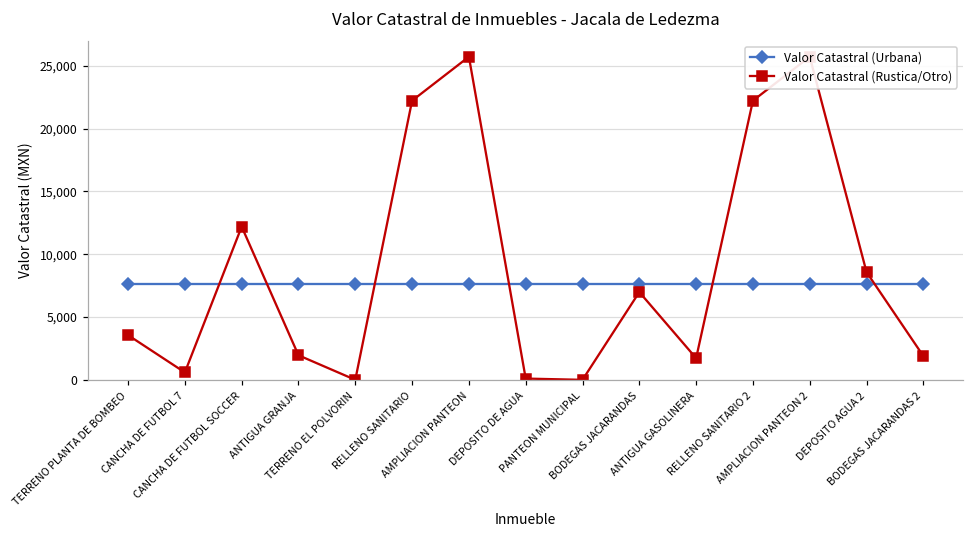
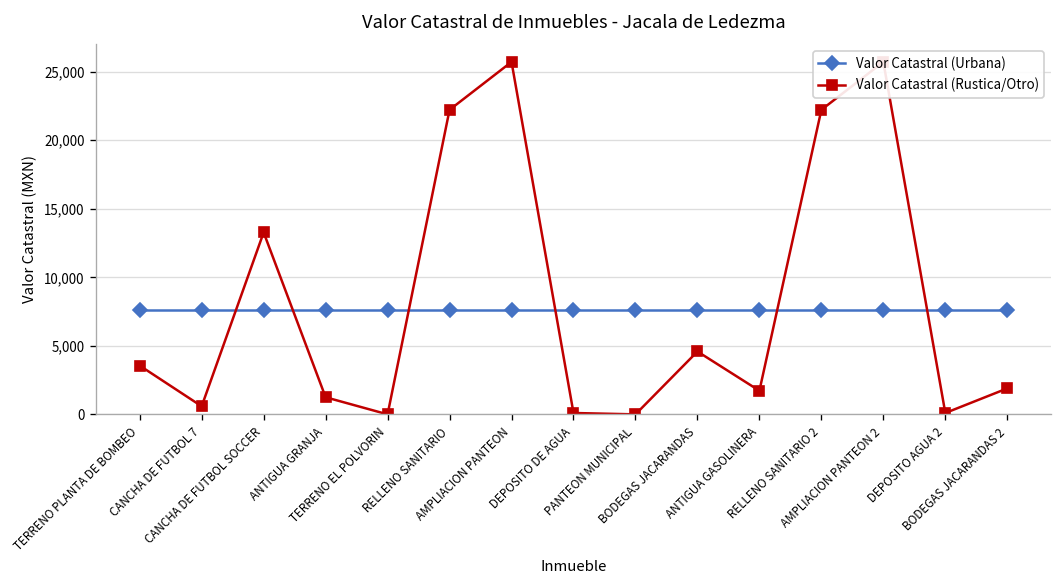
Valor Catastral (Rustica/Otro), CANCHA DE FUTBOL SOCCER: 12,200 -> 13,300
Valor Catastral (Rustica/Otro), ANTIGUA GRANJA: 2,000 -> 1,200
Valor Catastral (Rustica/Otro), BODEGAS JACARANDAS: 7,000 -> 4,600
Valor Catastral (Rustica/Otro), DEPOSITO AGUA 2: 8,600 -> 100
